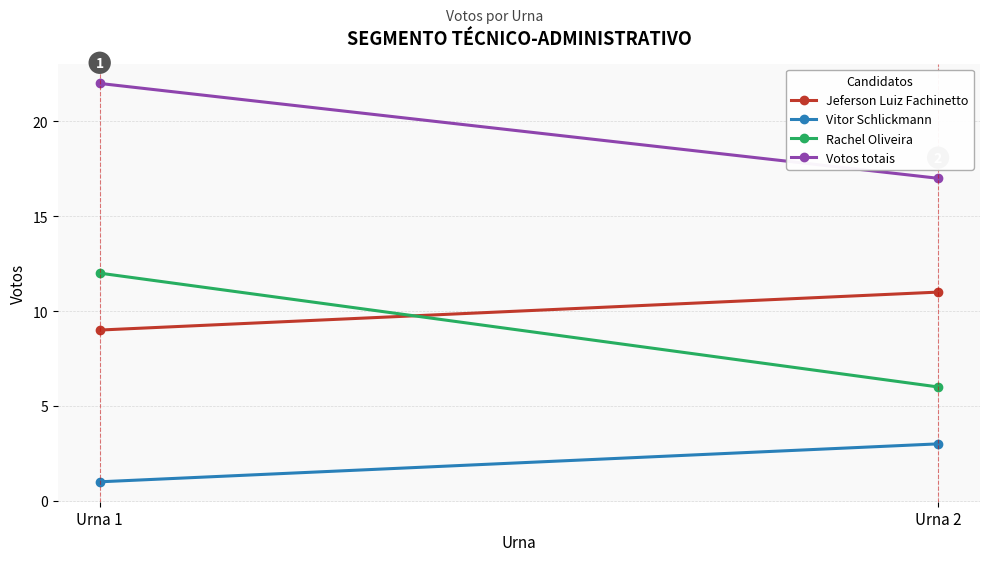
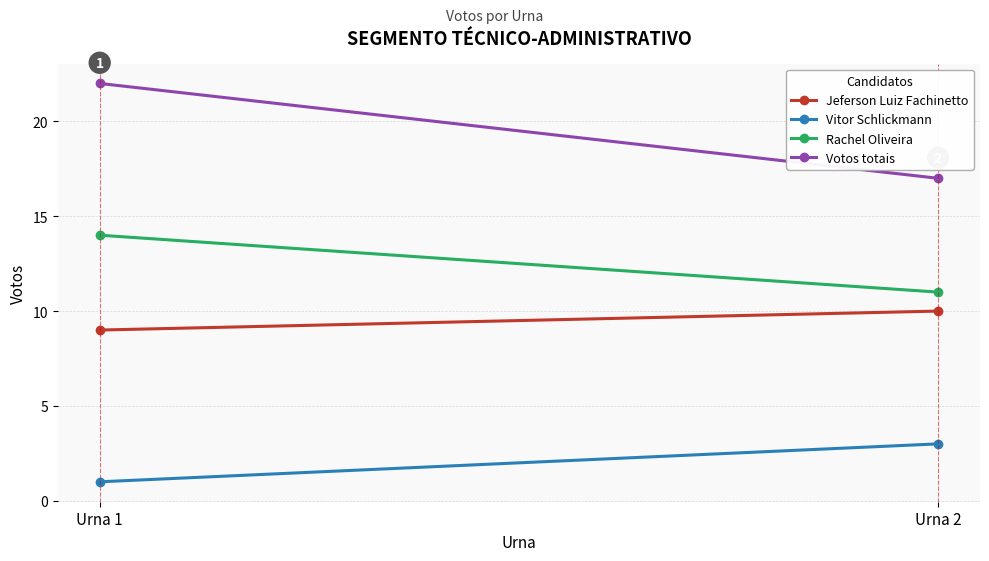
Rachel Oliveira, Urna 1: 12 -> 14
Jeferson Luiz Fachinetto, Urna 2: 11 -> 10
Rachel Oliveira, Urna 2: 6 -> 11
